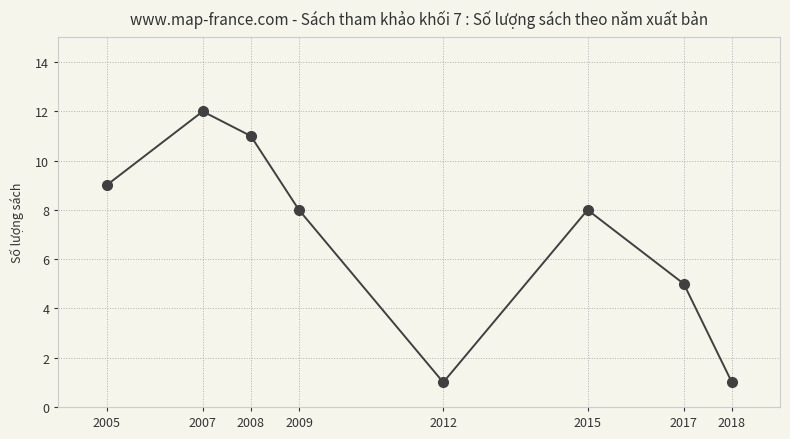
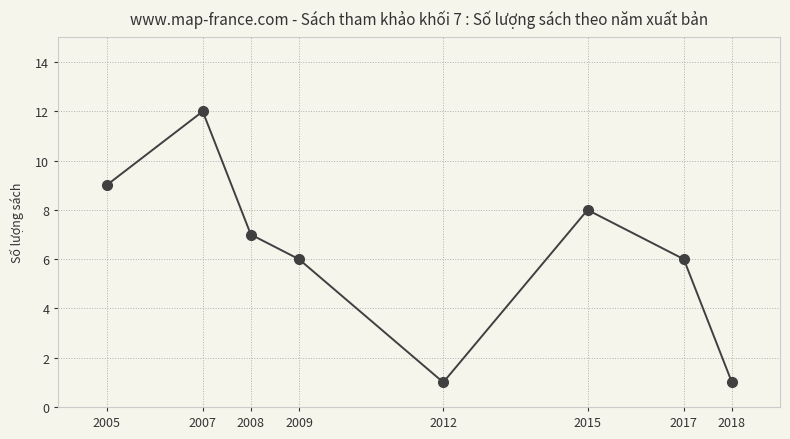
2008: 11 -> 7
2009: 8 -> 6
2017: 5 -> 6
